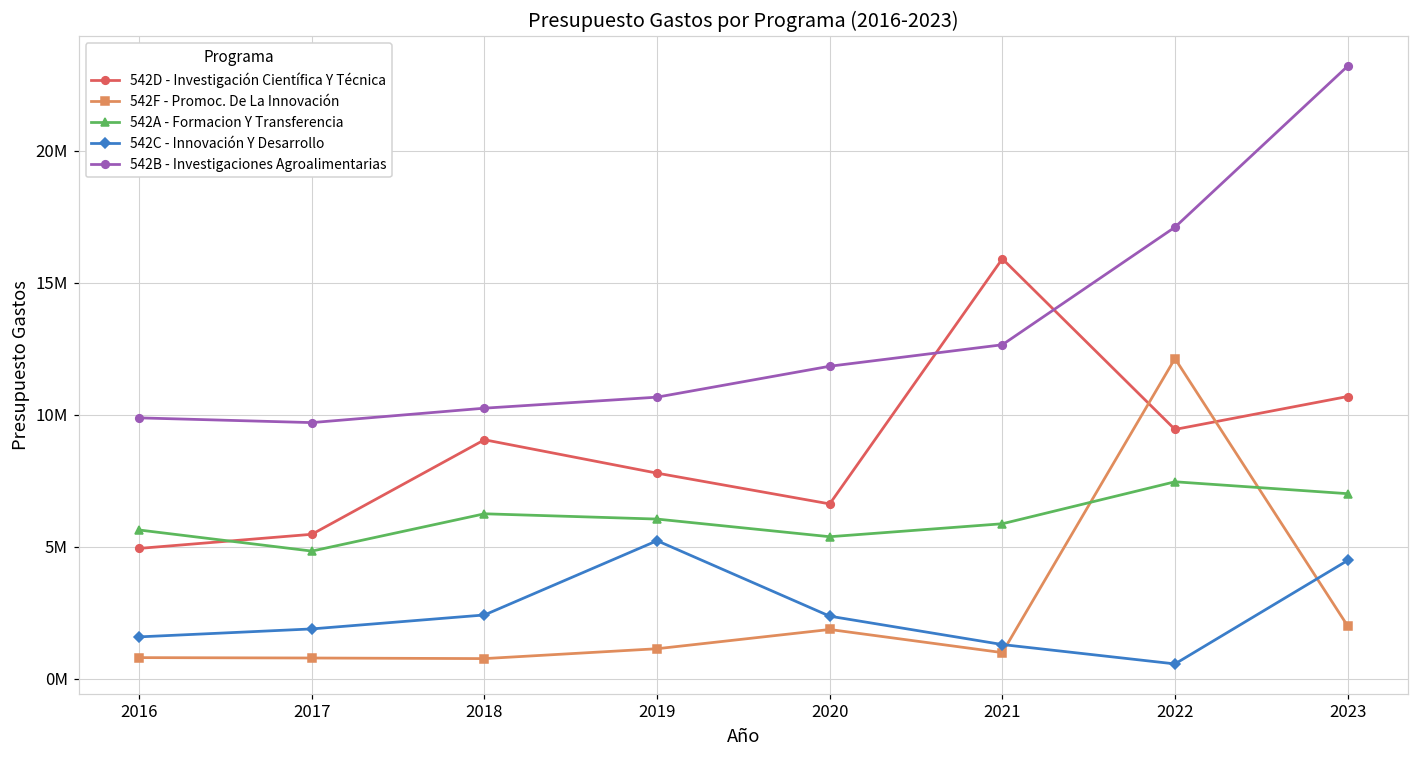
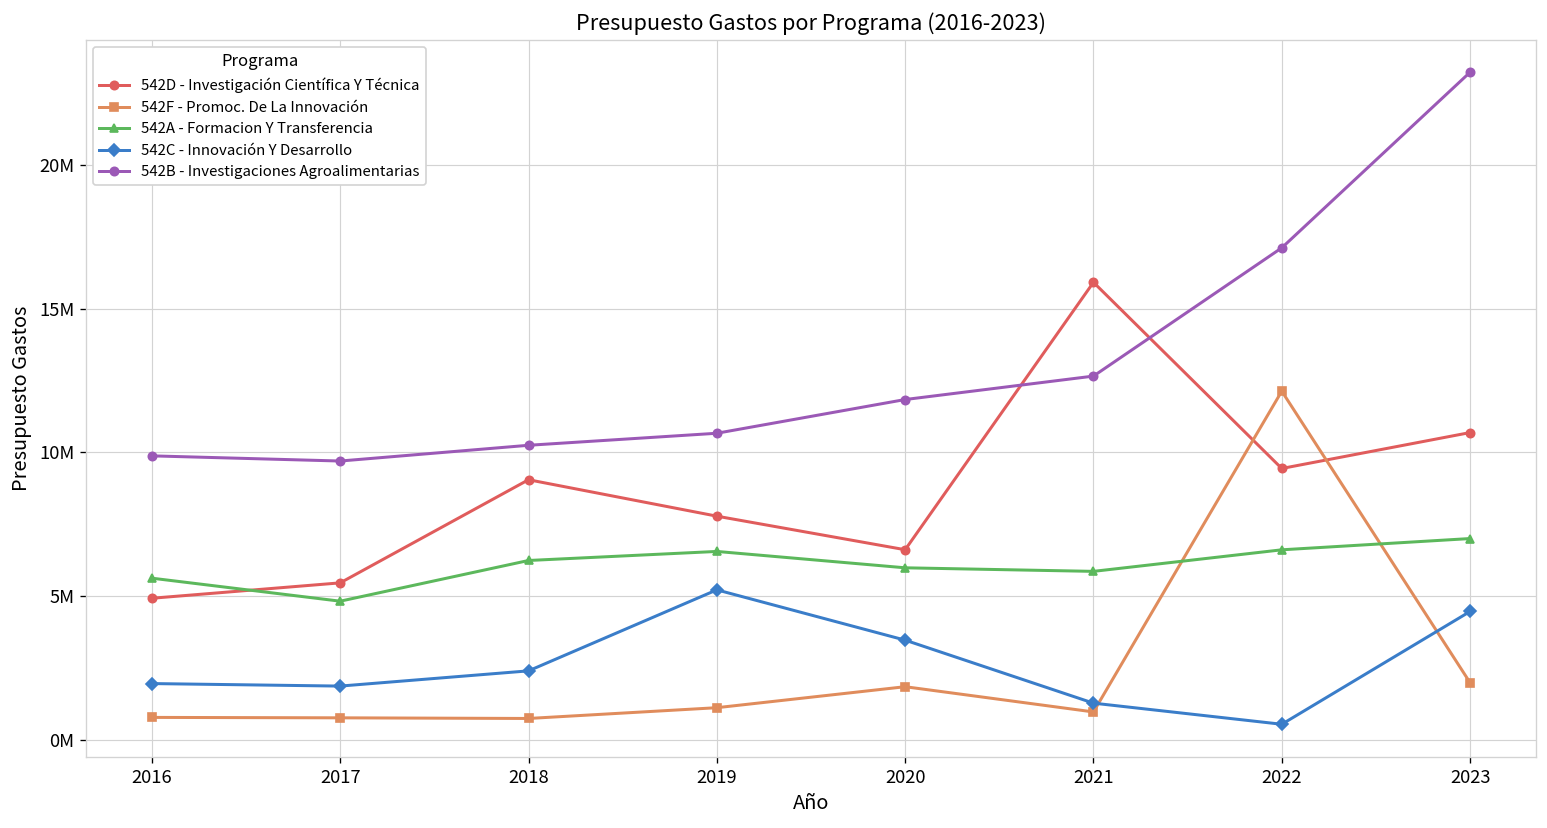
542C - Innovación Y Desarrollo, 2016: 1600000 -> 2000000
542A - Formacion Y Transferencia, 2019: 6000000 -> 6600000
542A - Formacion Y Transferencia, 2020: 5400000 -> 6000000
542C - Innovación Y Desarrollo, 2020: 2400000 -> 3500000
542A - Formacion Y Transferencia, 2022: 7500000 -> 6600000
